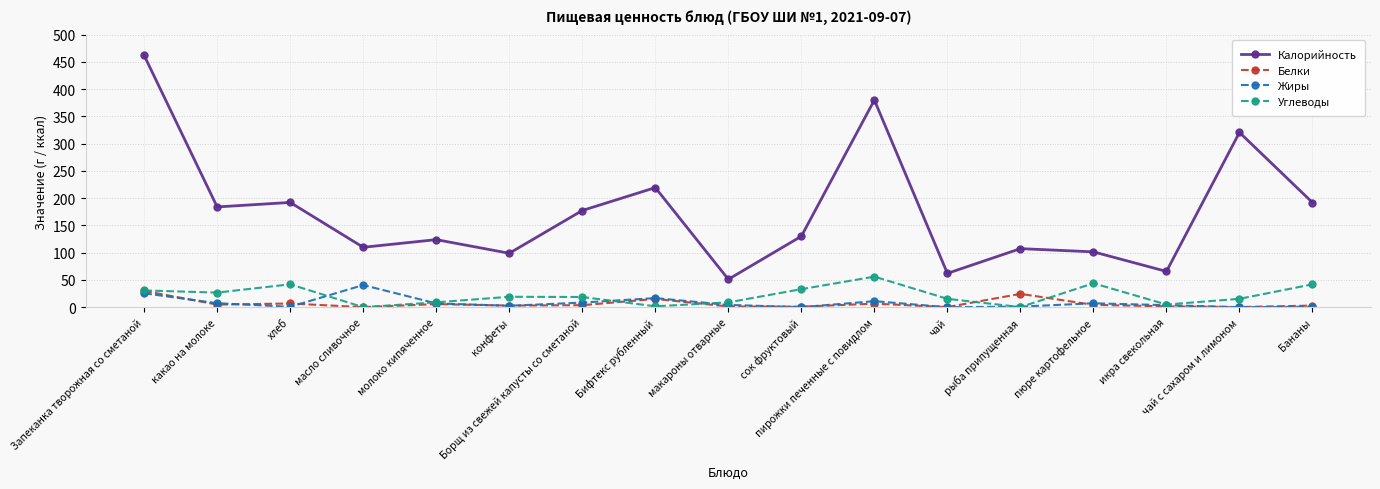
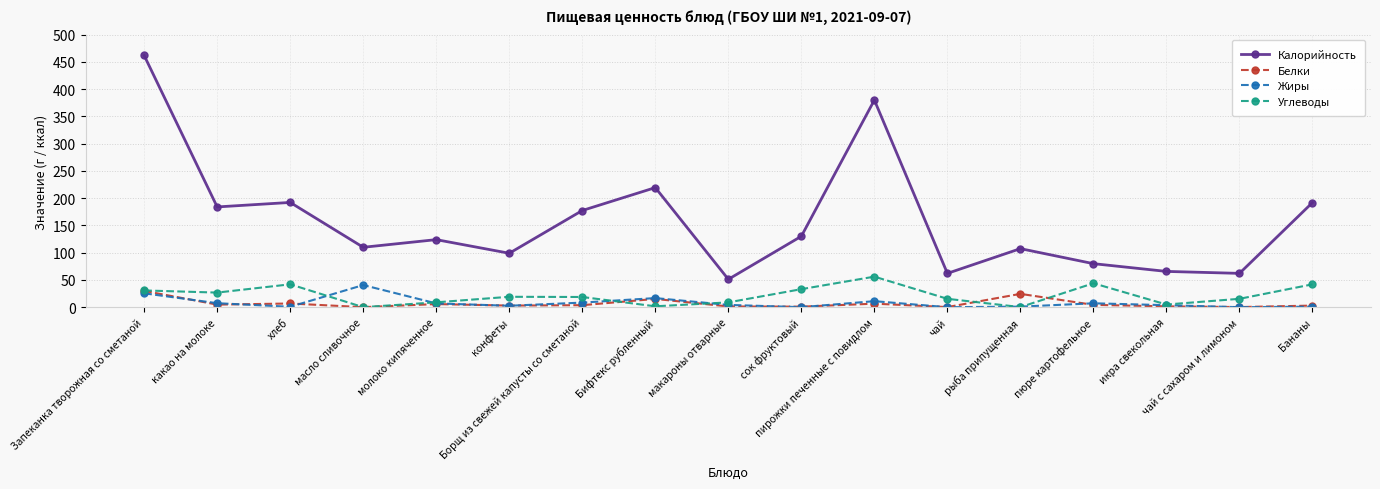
Калорийность, пюре картофельное: 100 -> 80
Калорийность, чай с сахаром и лимоном: 320 -> 60
